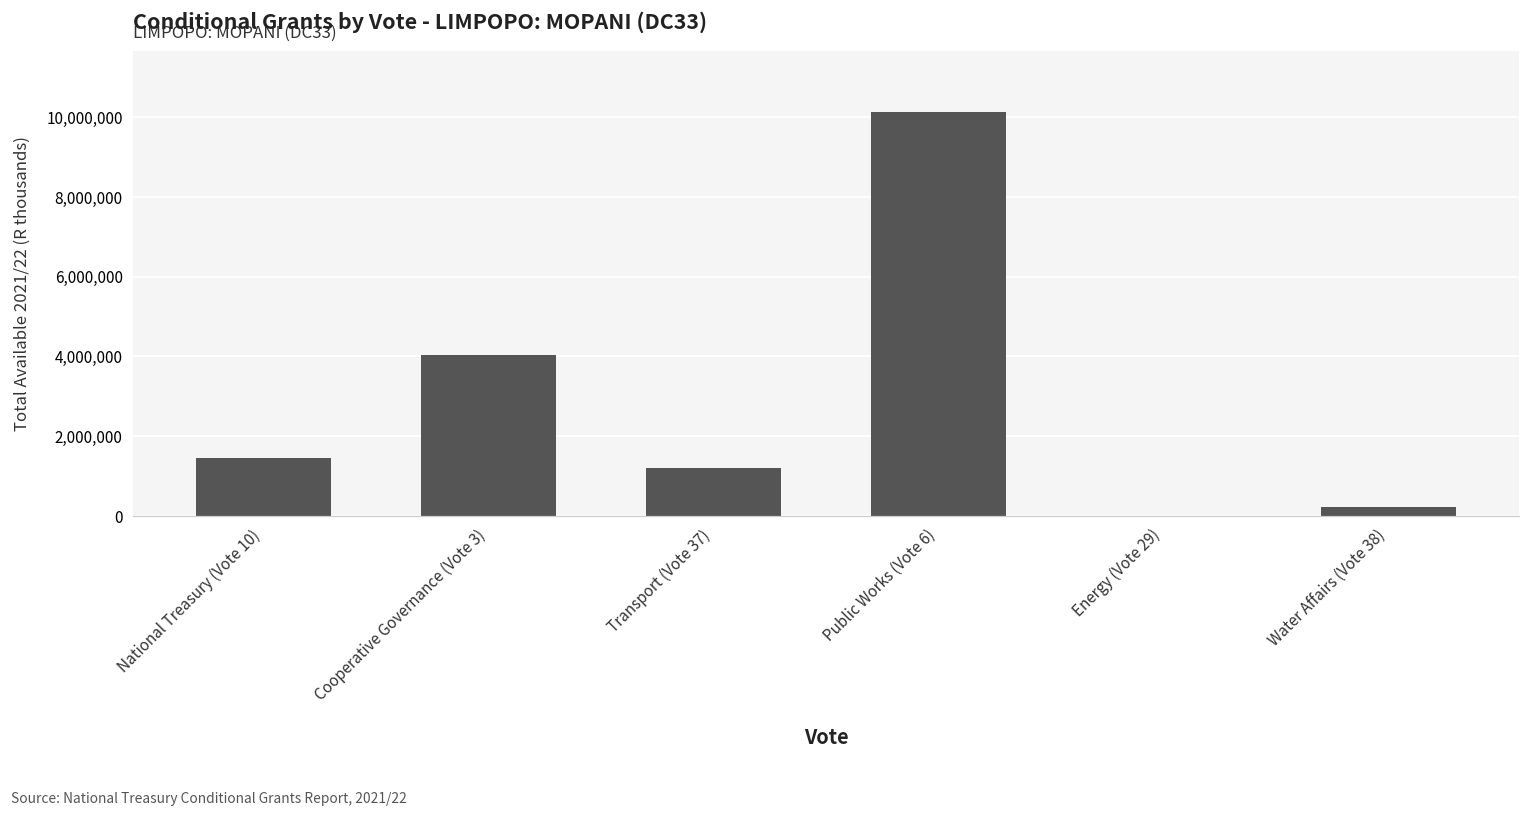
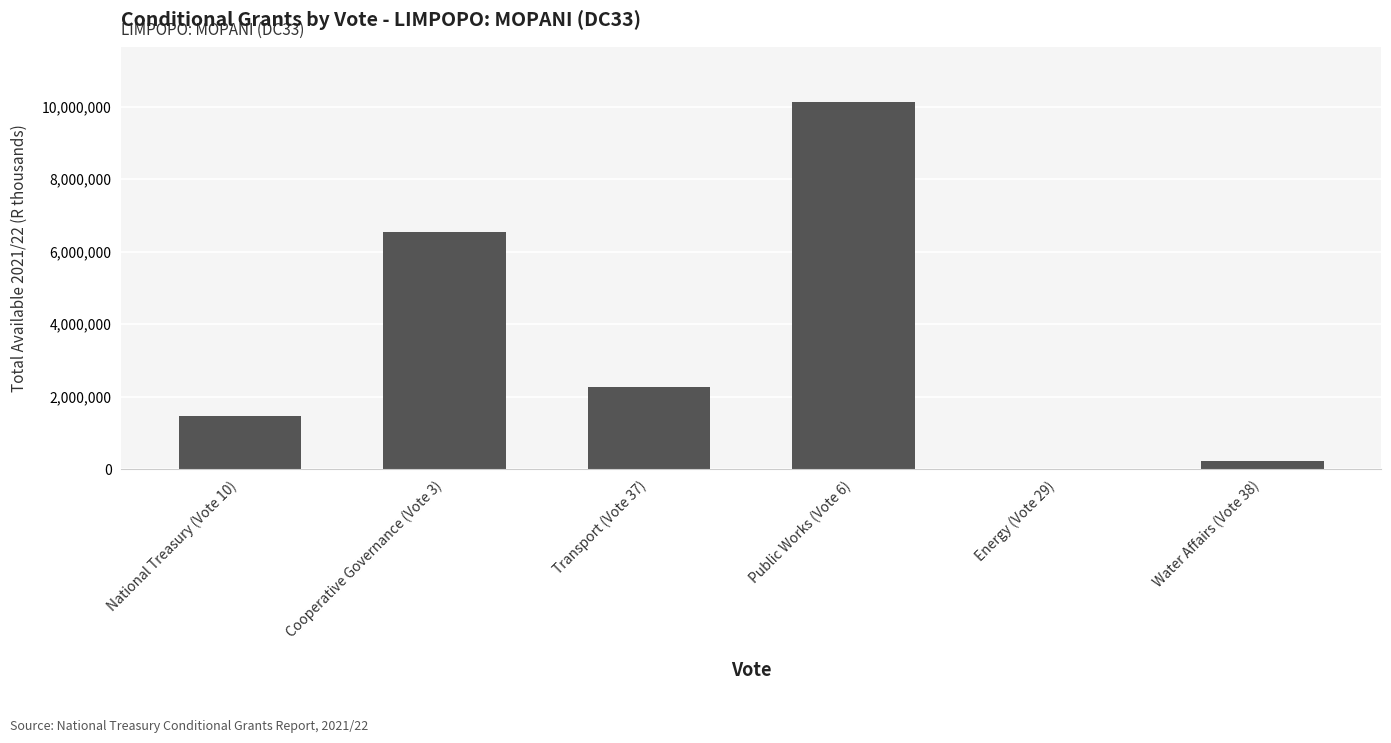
Cooperative Governance (Vote 3): 4,000,000 -> 6,500,000
Transport (Vote 37): 1,200,000 -> 2,300,000
